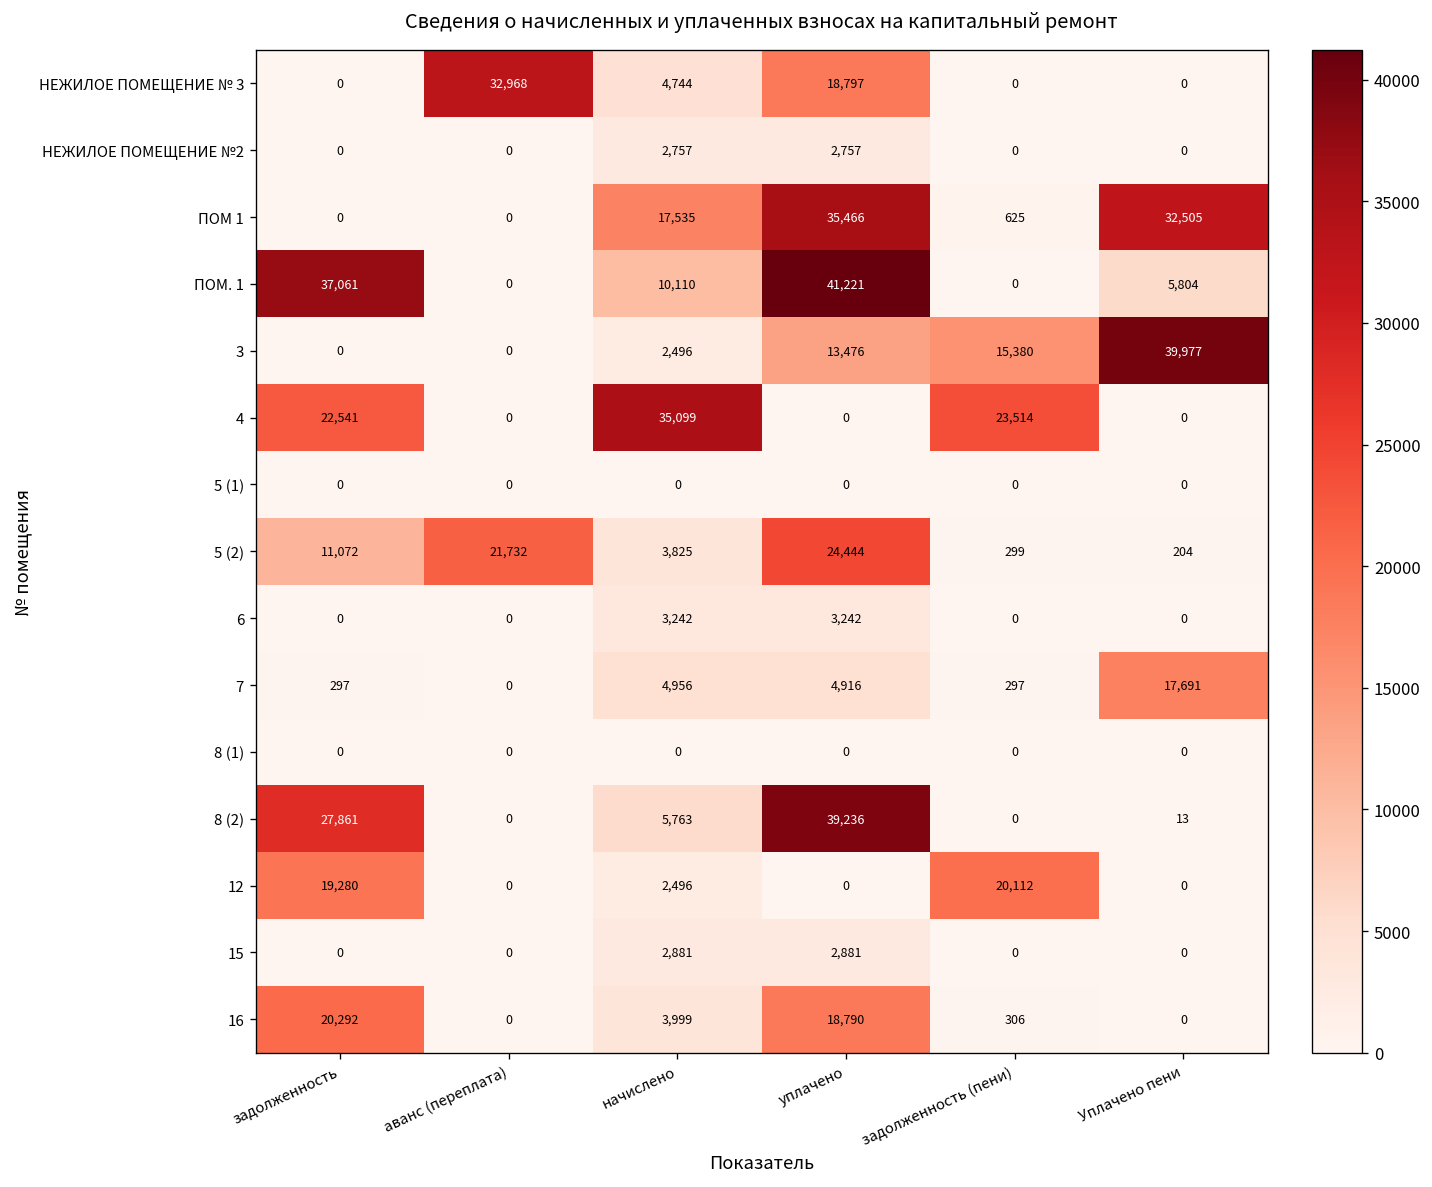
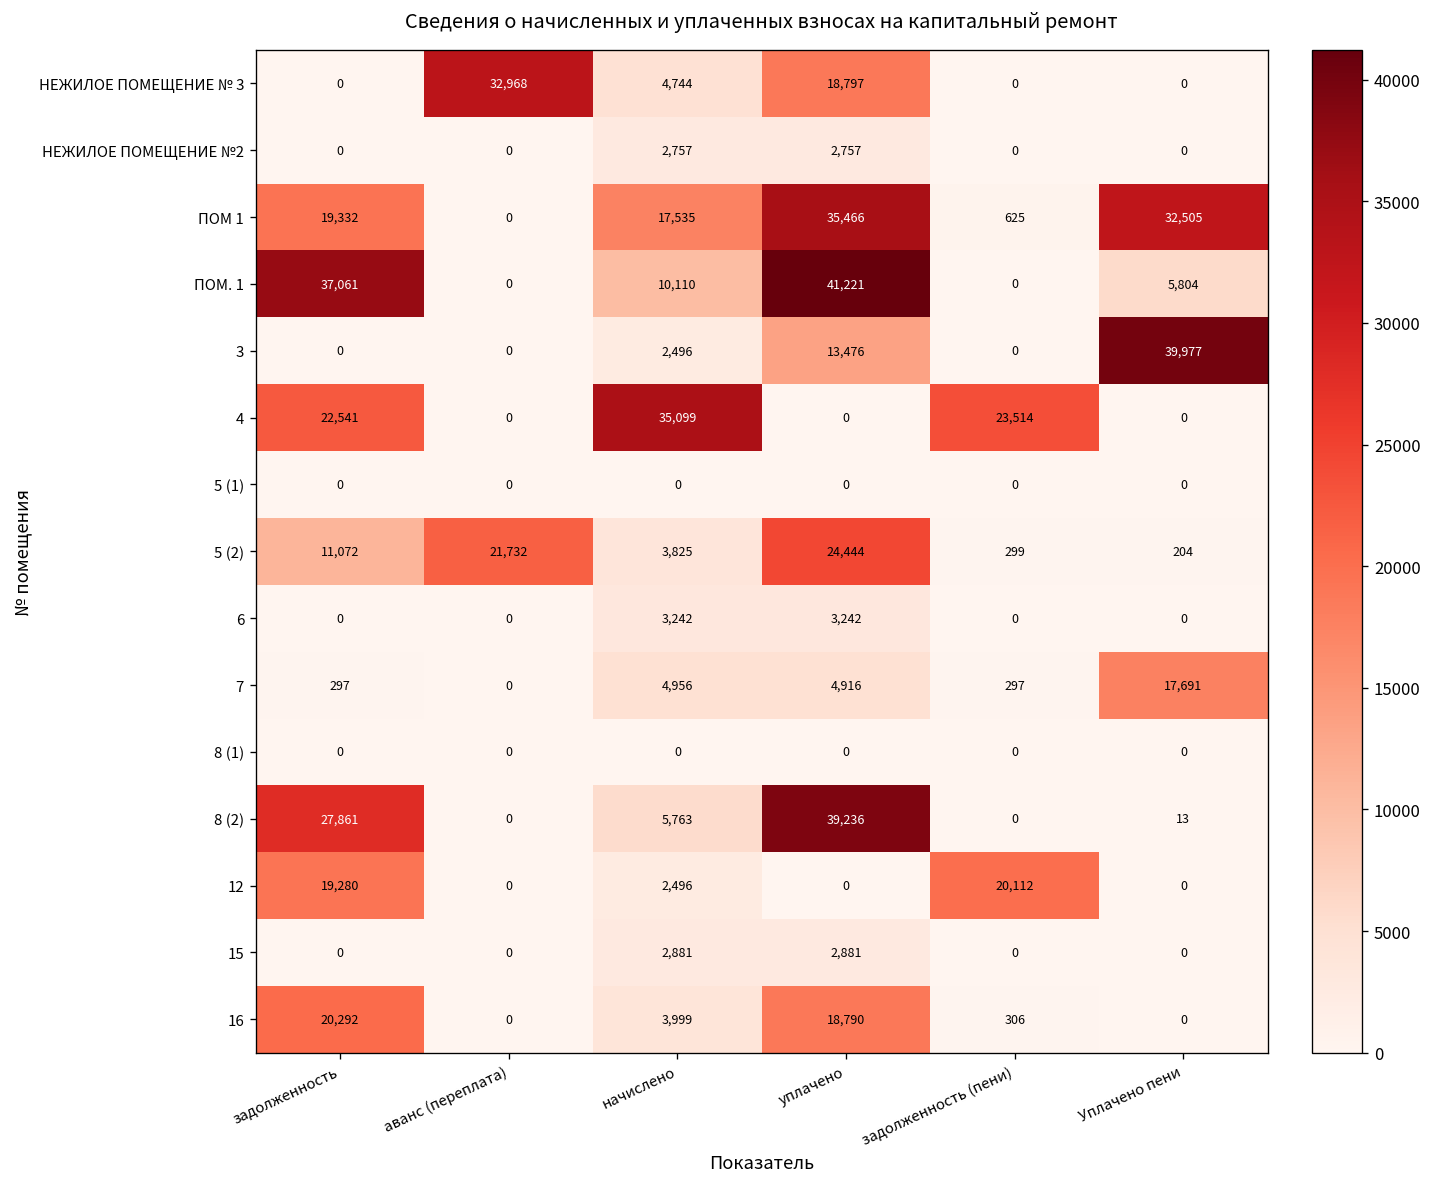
ПОМ 1, задолженность: 0 -> 19,332
3, задолженность (пени): 15,380 -> 0
